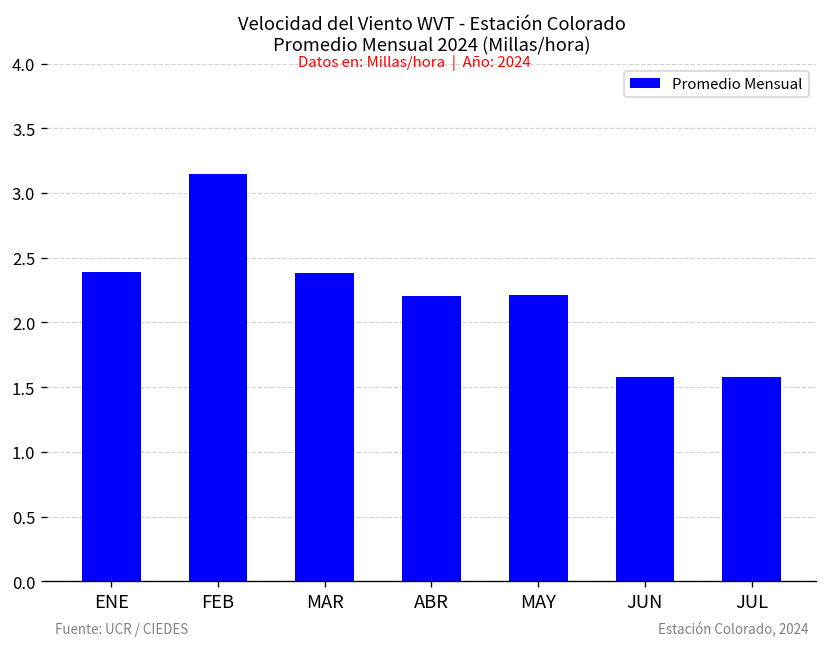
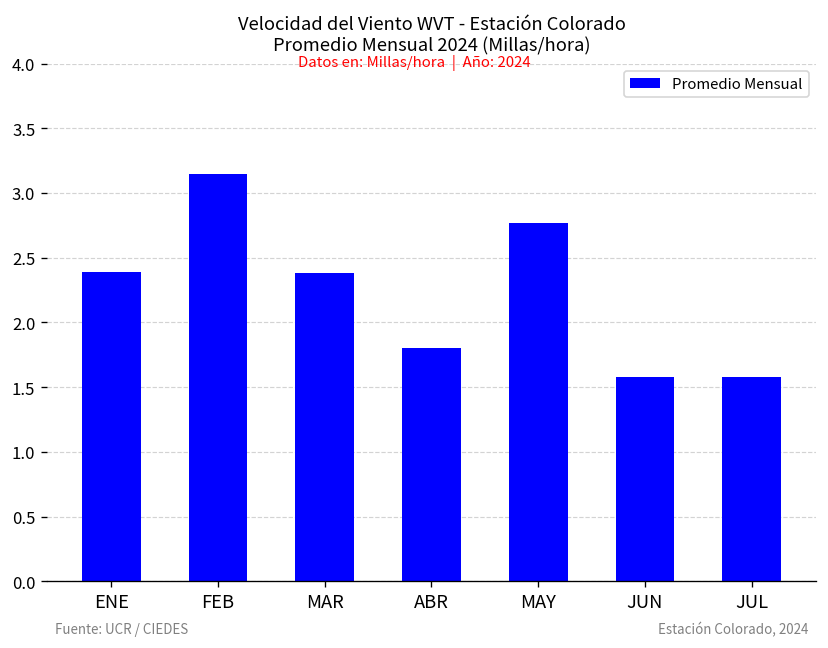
ABR: 2.2 -> 1.8
MAY: 2.21 -> 2.77
